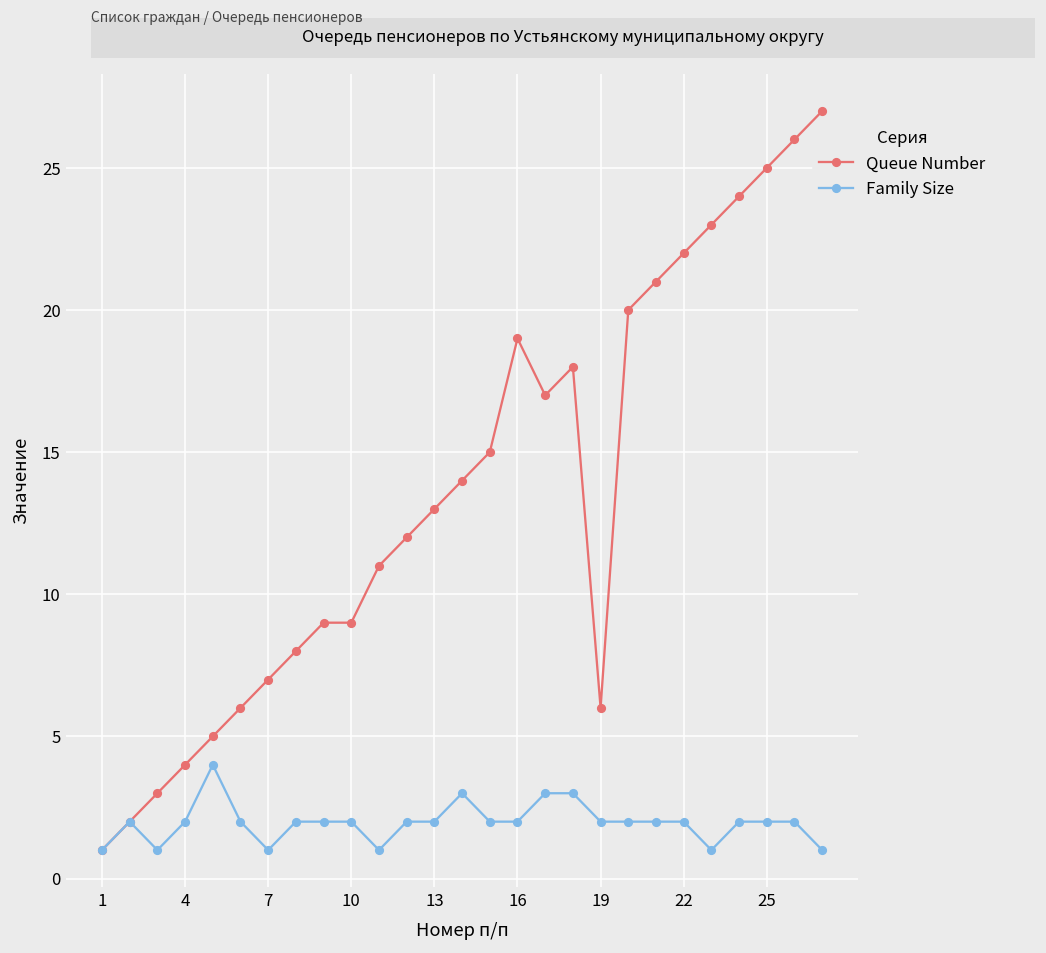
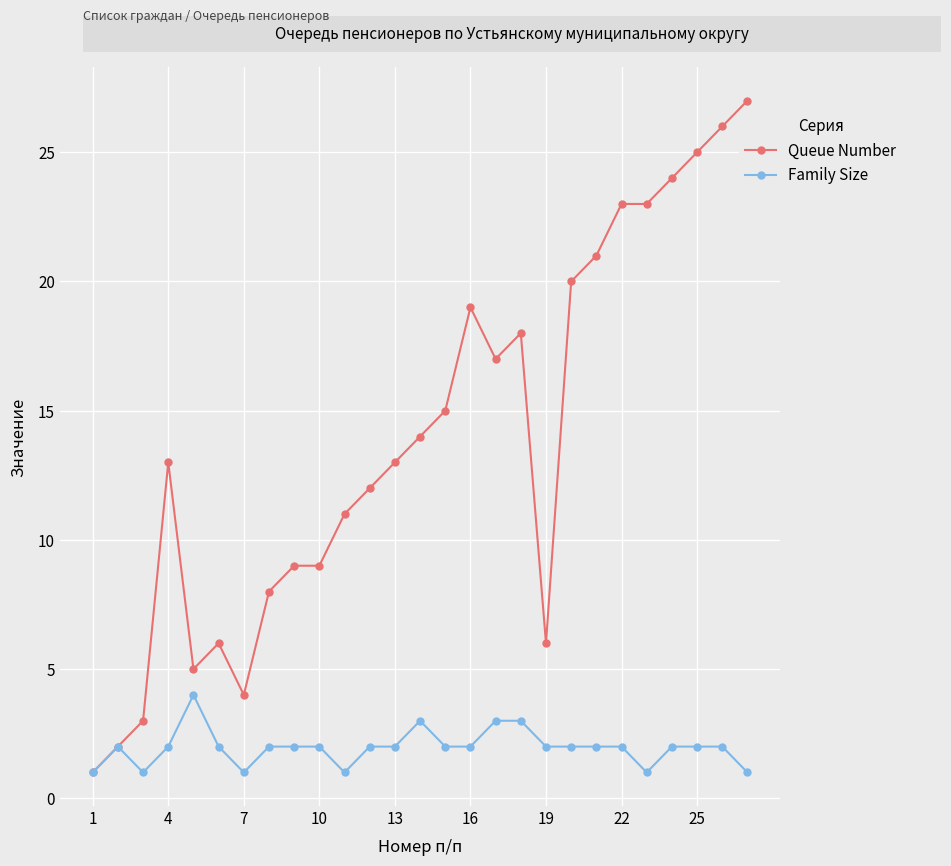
Queue Number, 4: 4 -> 13
Queue Number, 7: 7 -> 4
Queue Number, 22: 22 -> 23
